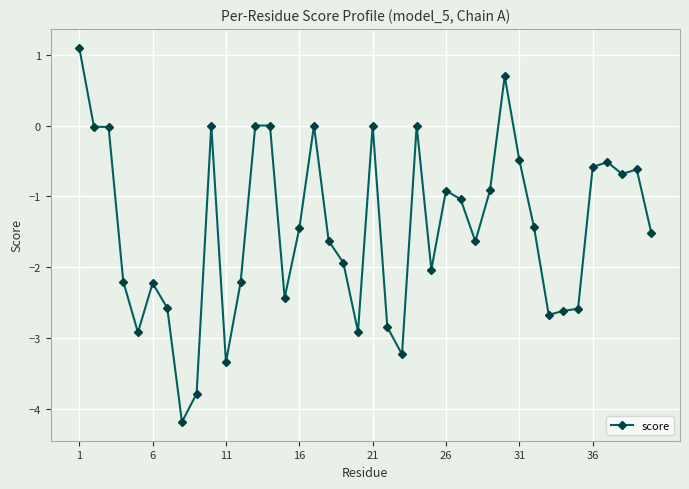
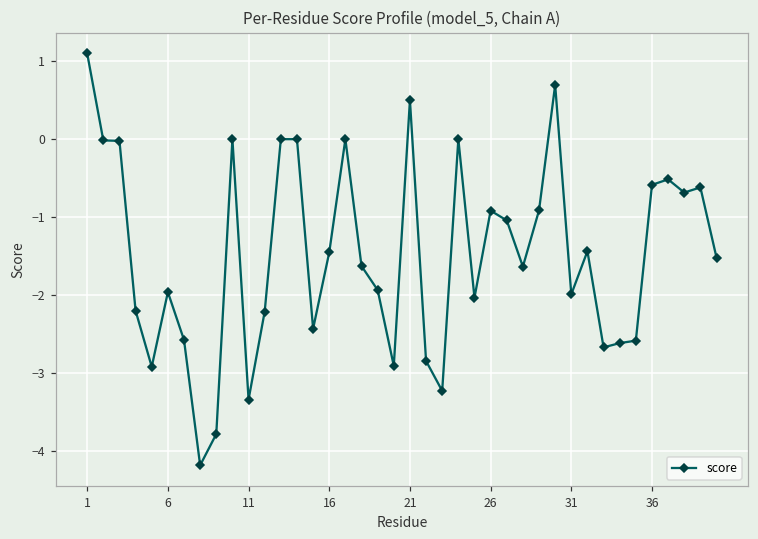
6: -2.2 -> -2.0
21: 0.0 -> 0.5
31: -0.5 -> -2.0
